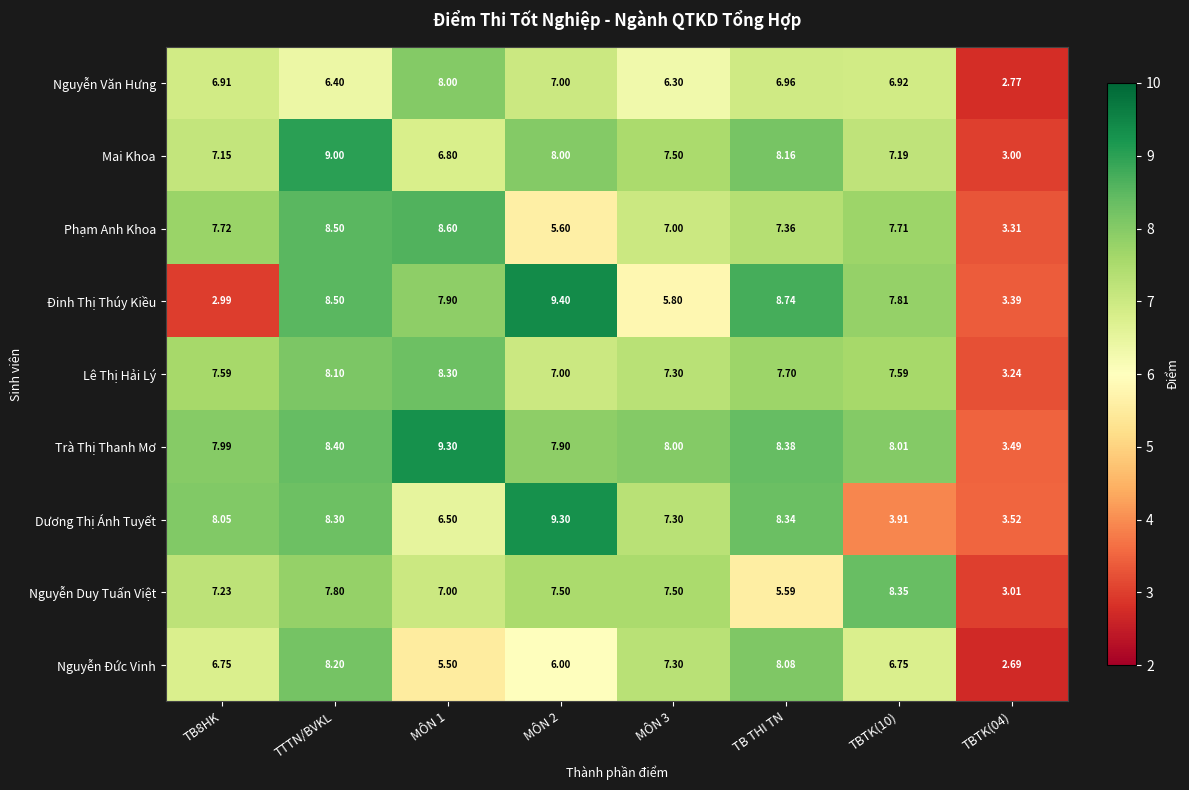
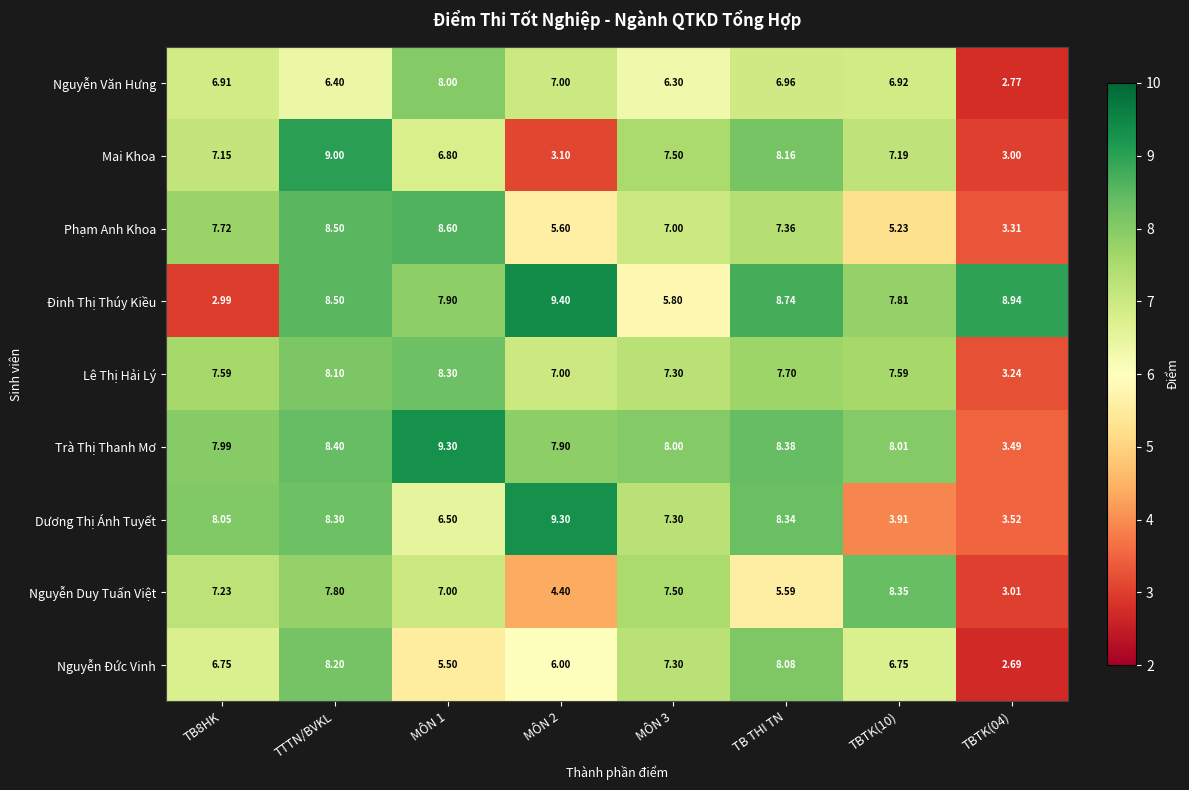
Mai Khoa, MÔN 2: 8.00 -> 3.10
Phạm Anh Khoa, TBTK(10): 7.71 -> 5.23
Đinh Thị Thúy Kiều, TBTK(04): 3.39 -> 8.94
Nguyễn Duy Tuấn Việt, MÔN 2: 7.50 -> 4.40
